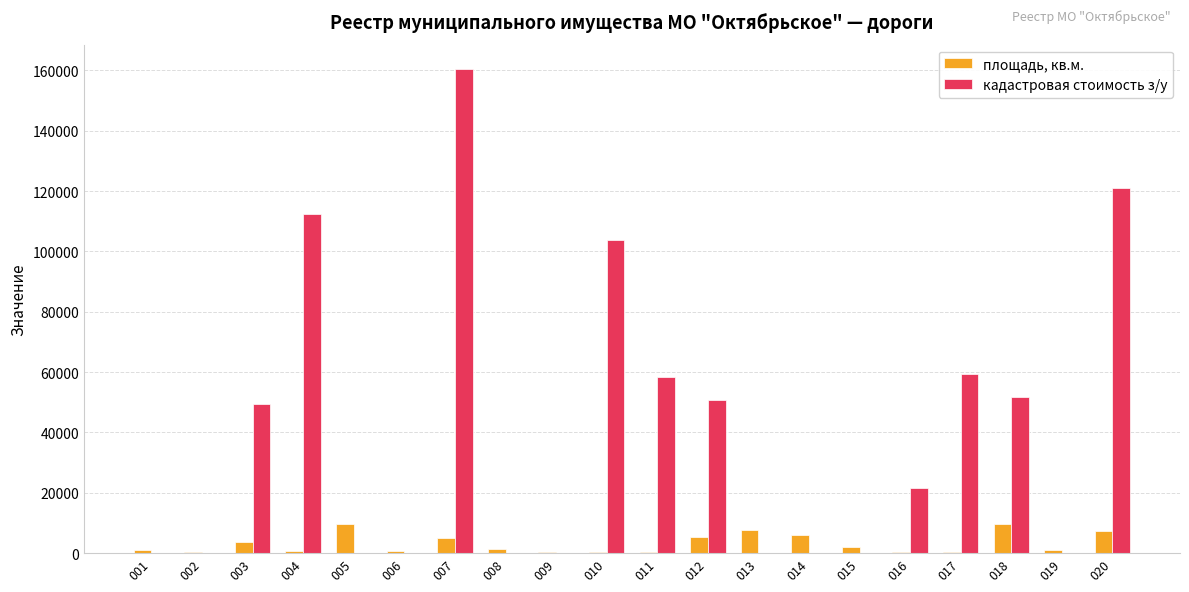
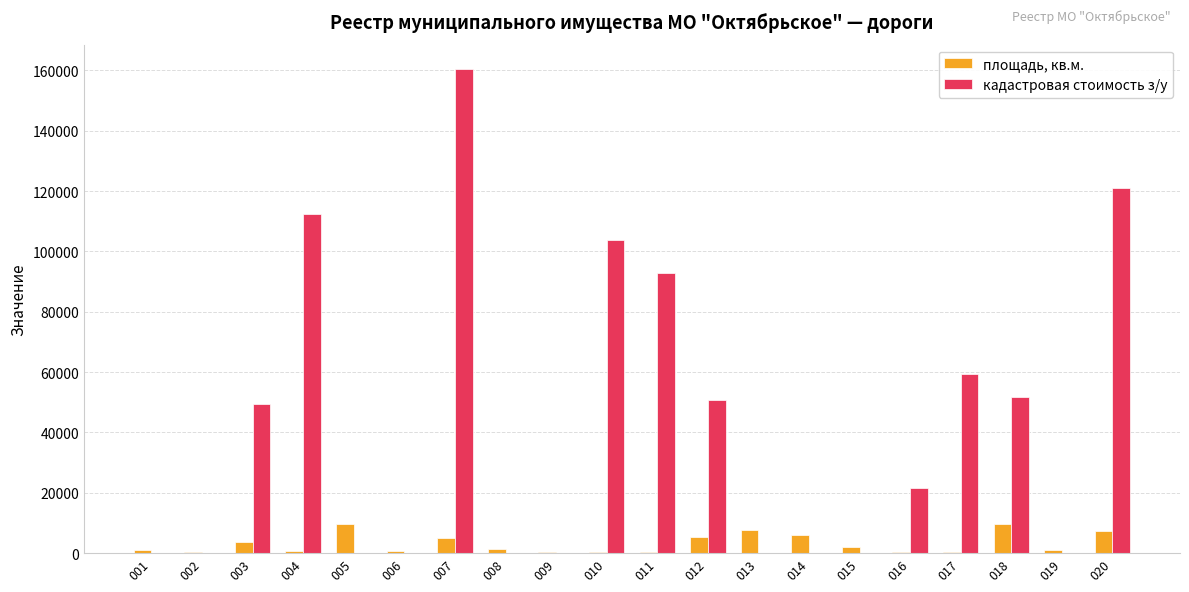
кадастровая стоимость з/у, 011: 58000 -> 93000
